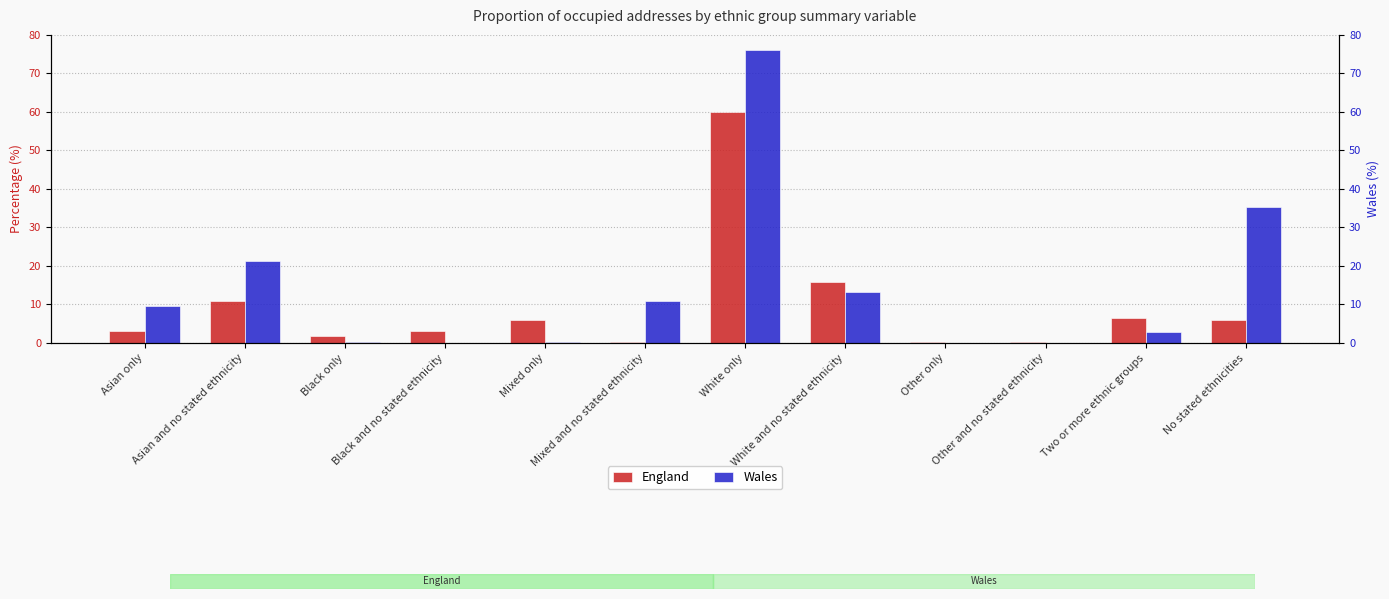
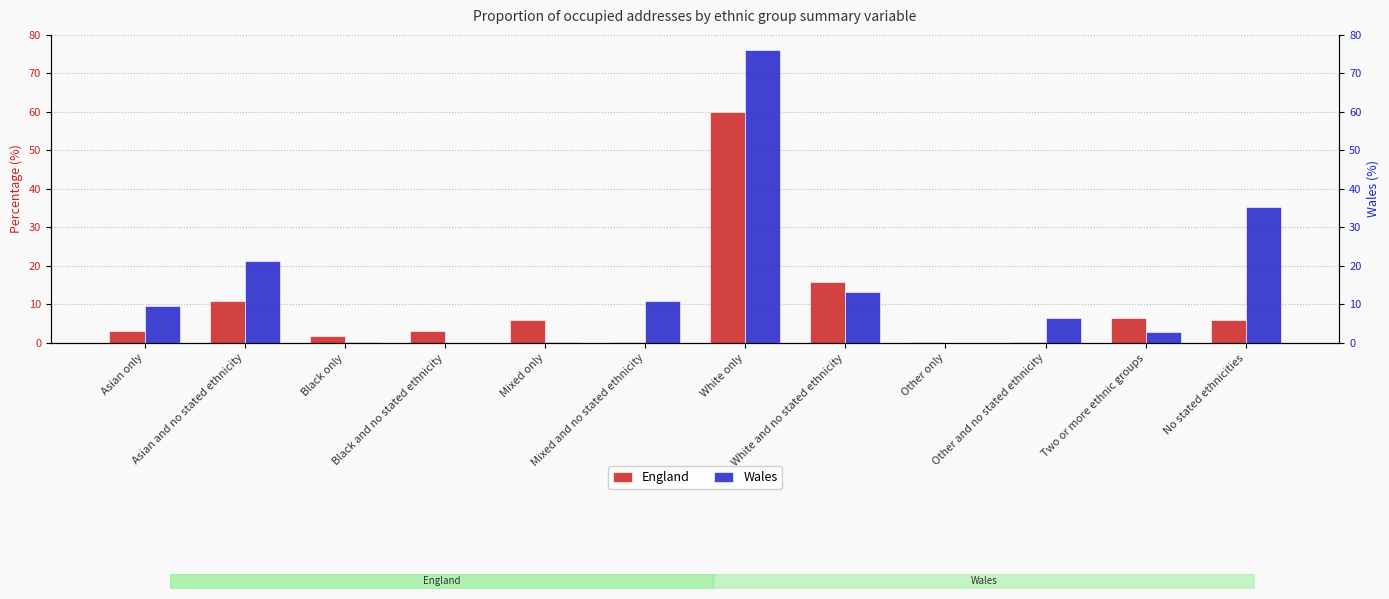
Wales, Other and no stated ethnicity: 0 -> 7
